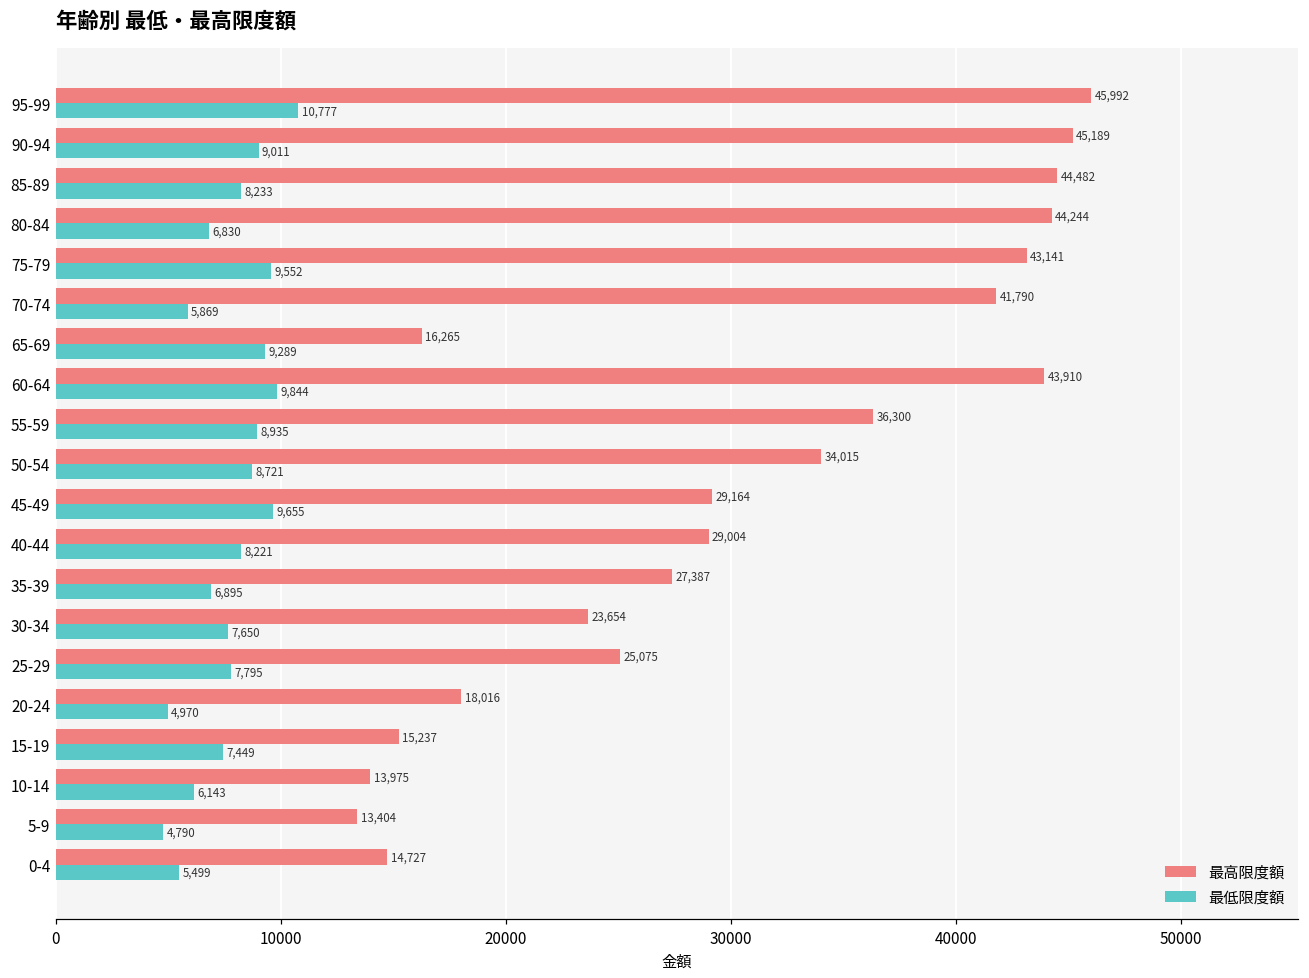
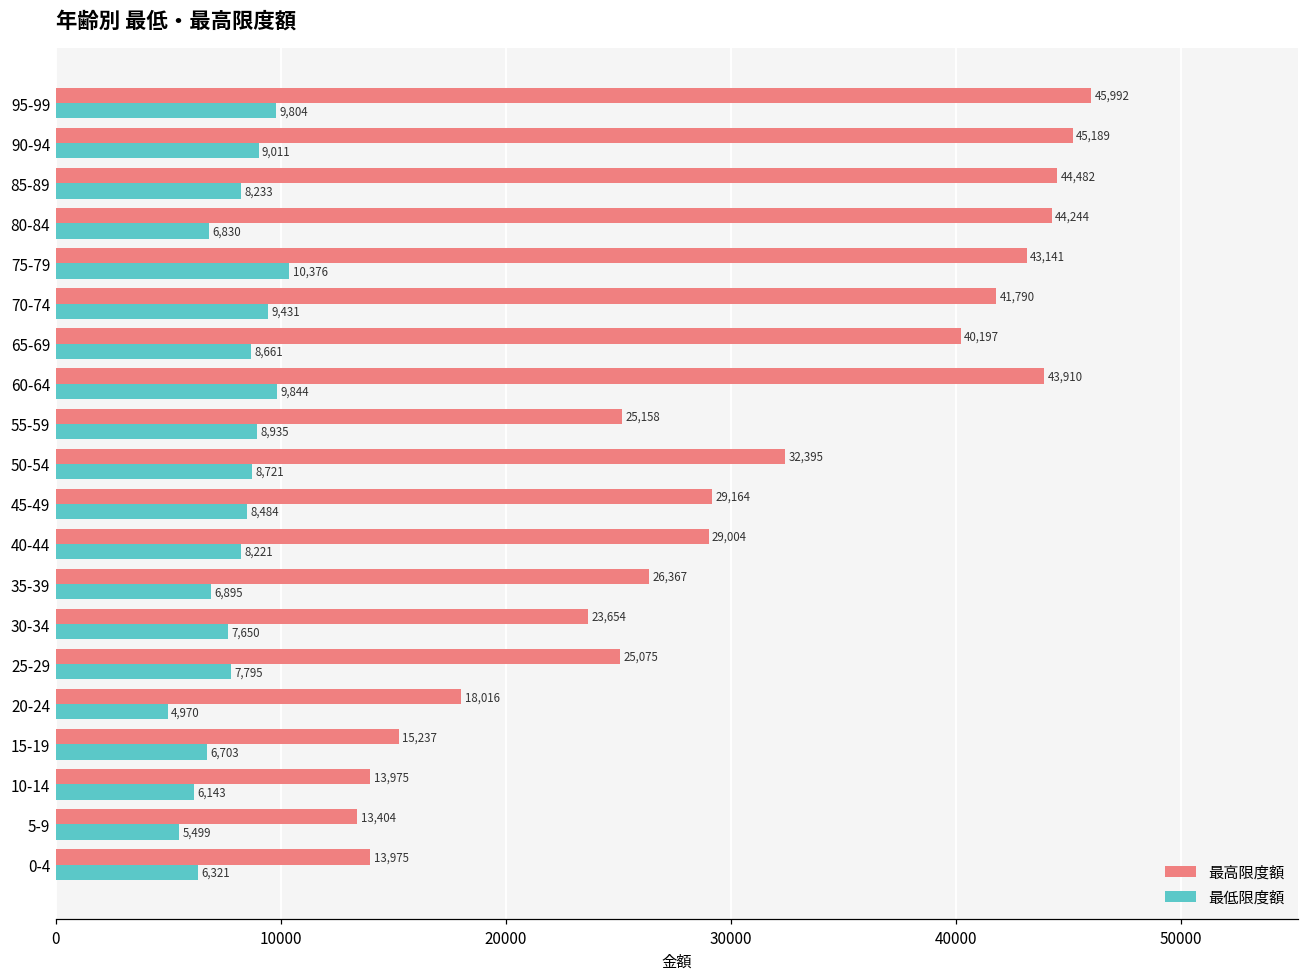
最低限度額, 95-99: 10,777 -> 9,804
最低限度額, 75-79: 9,552 -> 10,376
最低限度額, 70-74: 5,869 -> 9,431
最高限度額, 65-69: 16,265 -> 40,197
最低限度額, 65-69: 9,289 -> 8,661
最高限度額, 55-59: 36,300 -> 25,158
最高限度額, 50-54: 34,015 -> 32,395
最低限度額, 45-49: 9,655 -> 8,484
最高限度額, 35-39: 27,387 -> 26,367
最低限度額, 15-19: 7,449 -> 6,703
最低限度額, 5-9: 4,790 -> 5,499
最高限度額, 0-4: 14,727 -> 13,975
最低限度額, 0-4: 5,499 -> 6,321
